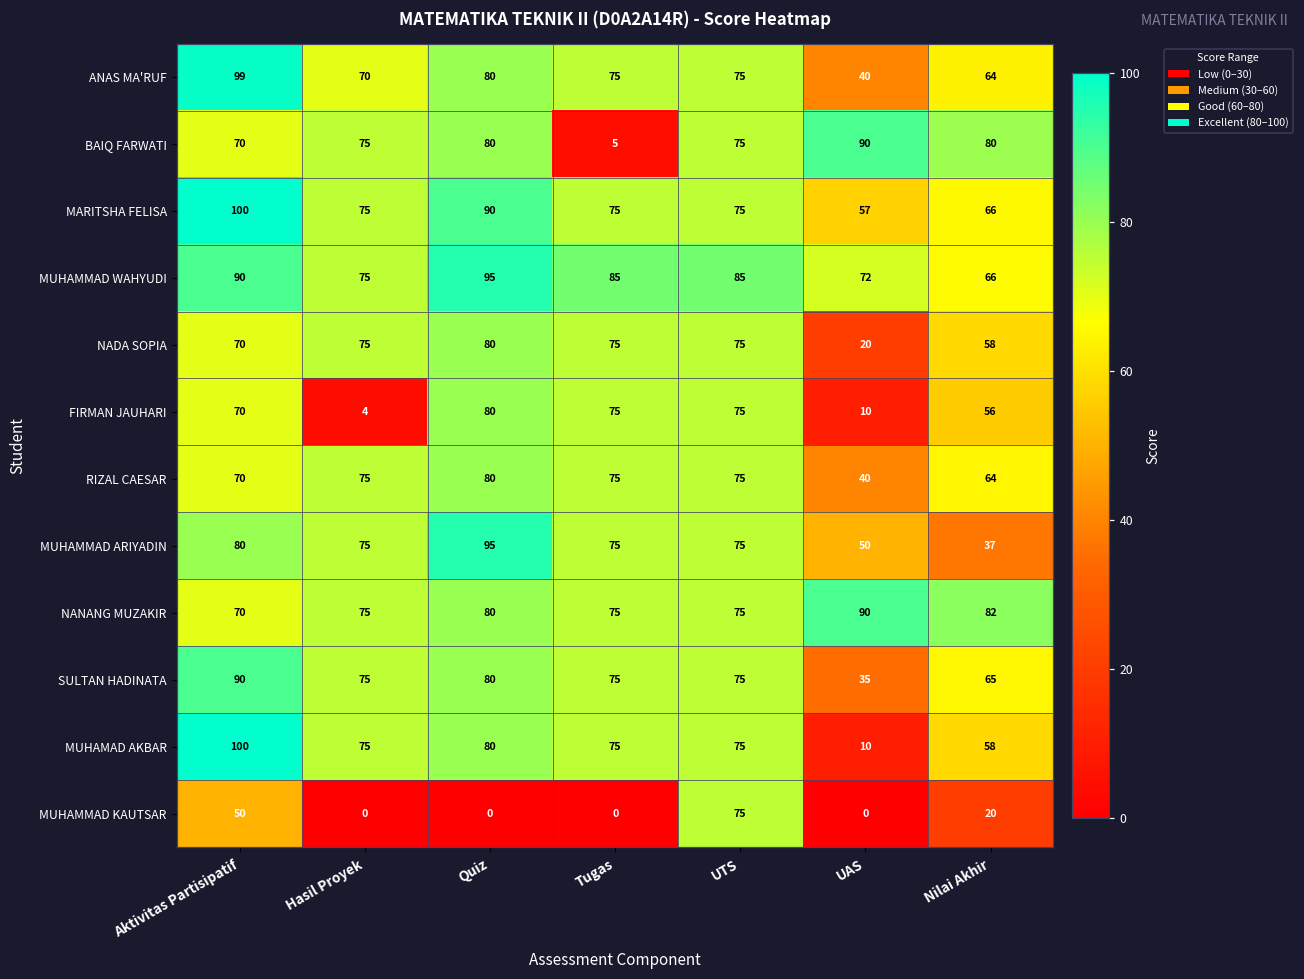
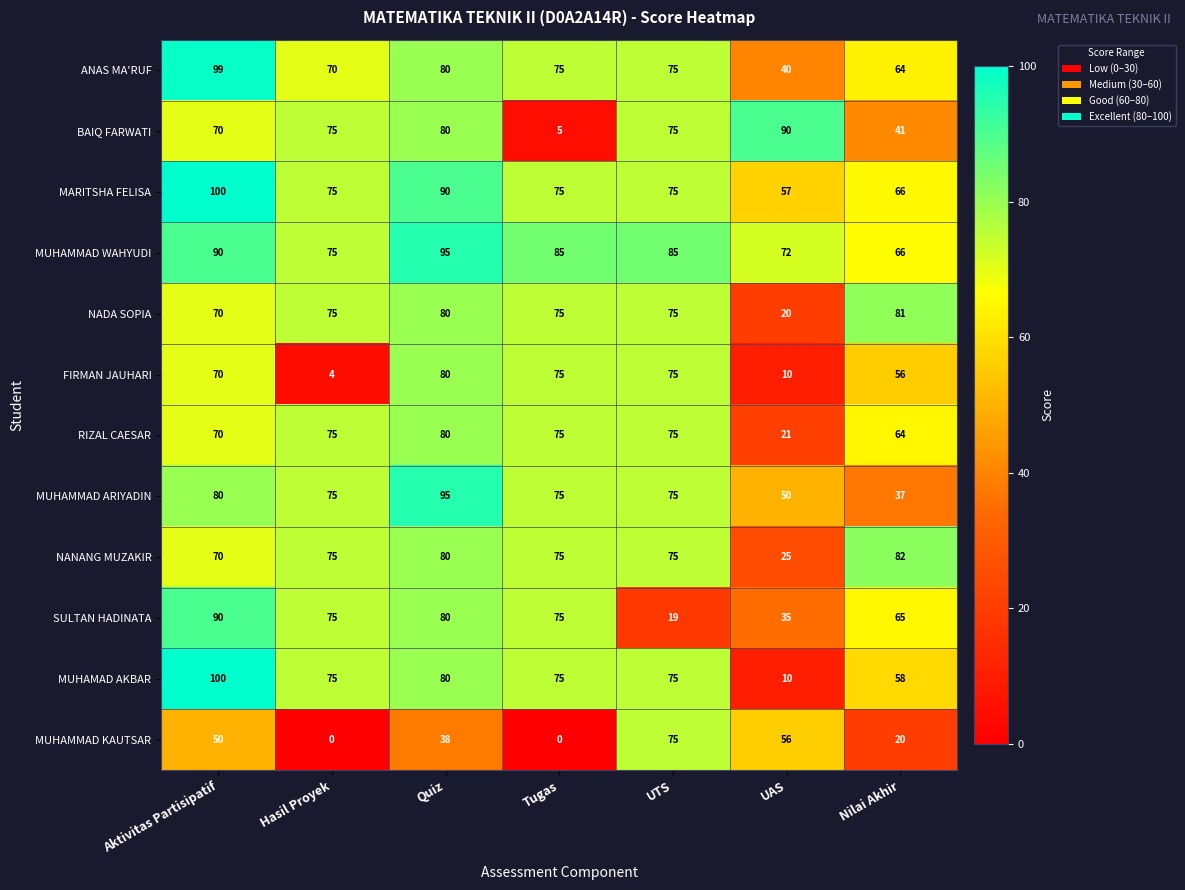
BAIQ FARWATI, Nilai Akhir: 80 -> 41
NADA SOPIA, Nilai Akhir: 58 -> 81
RIZAL CAESAR, UAS: 40 -> 21
NANANG MUZAKIR, UAS: 90 -> 25
SULTAN HADINATA, UTS: 75 -> 19
MUHAMMAD KAUTSAR, Quiz: 0 -> 38
MUHAMMAD KAUTSAR, UAS: 0 -> 56
